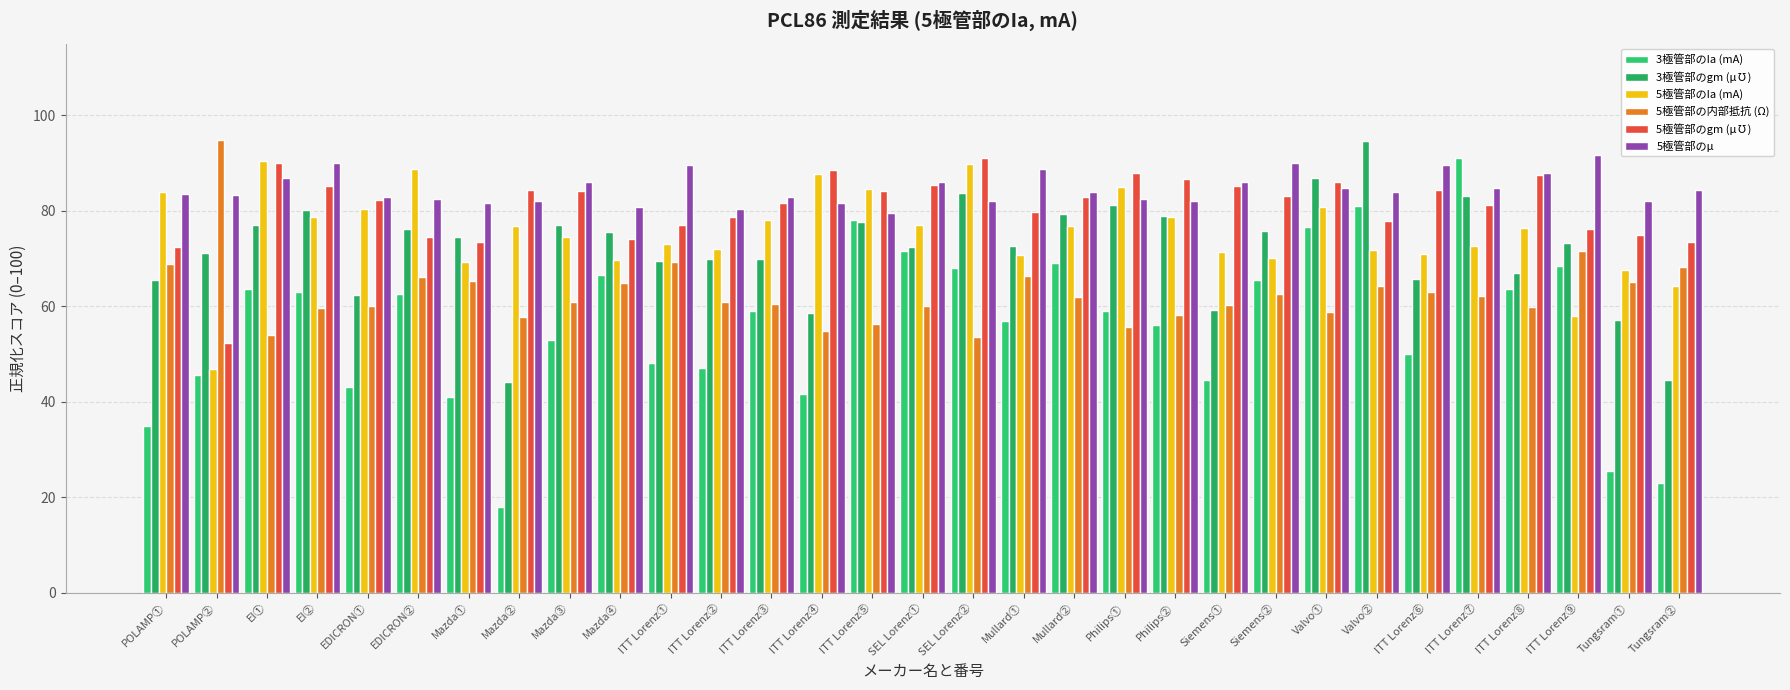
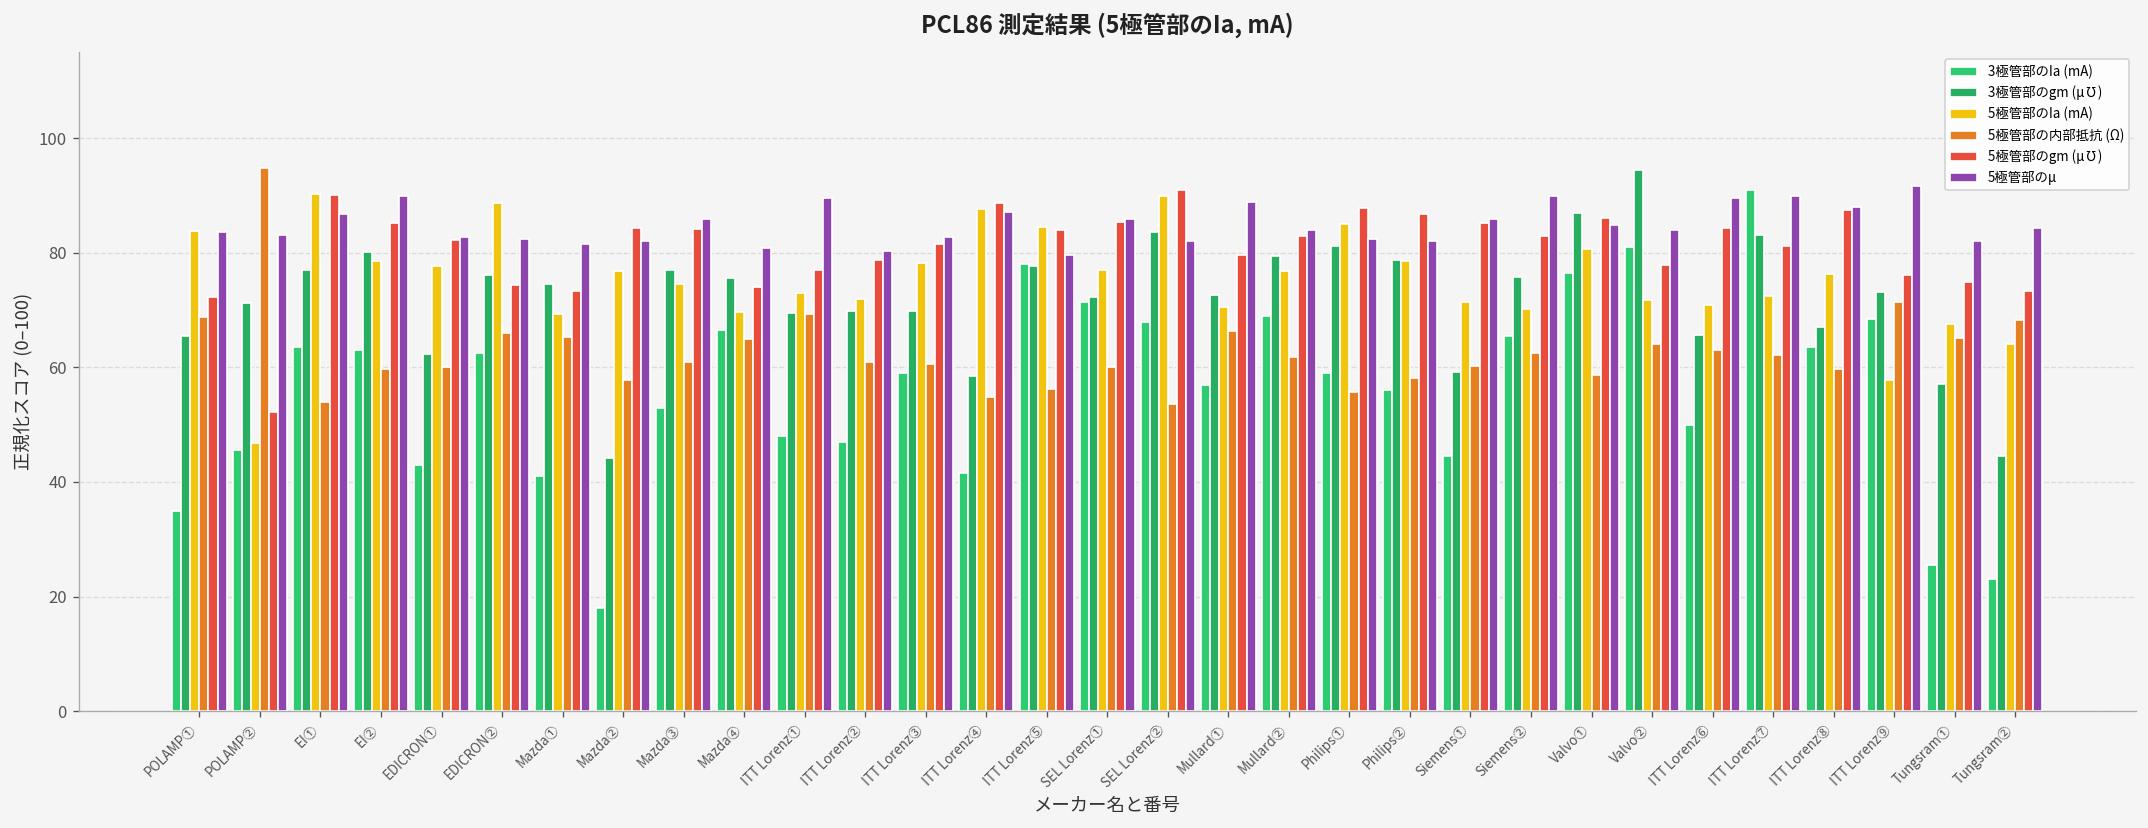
5極管部のIa (mA), EDICRON①: 80 -> 78
5極管部のμ, ITT Lorenz④: 82 -> 87
5極管部のμ, ITT Lorenz⑦: 85 -> 90
